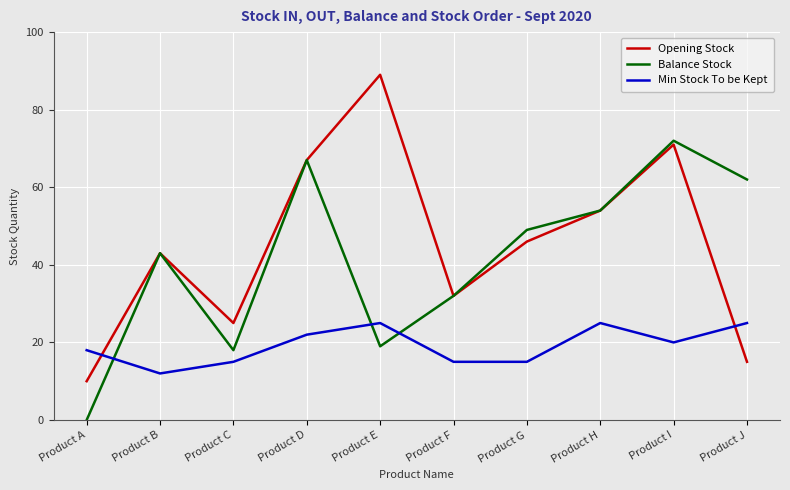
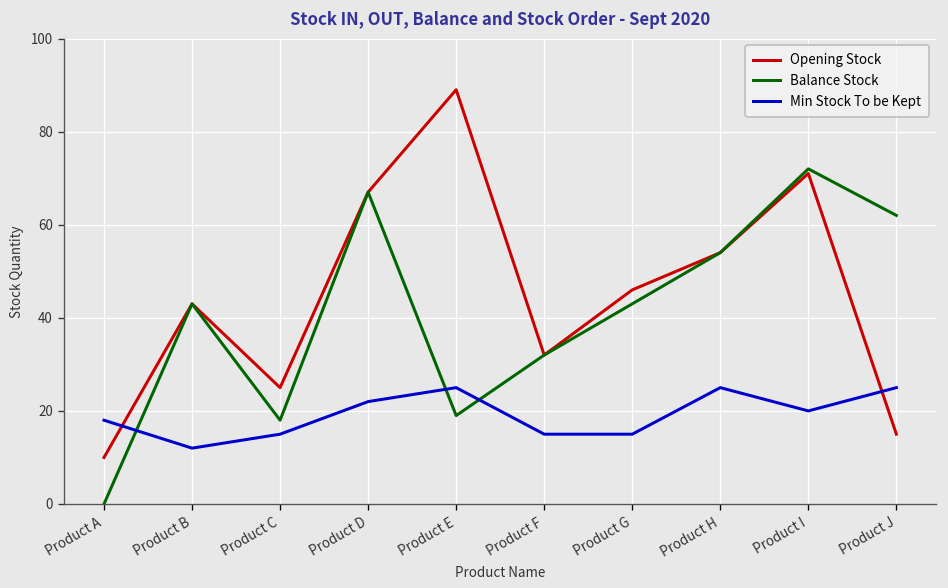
Balance Stock, Product G: 49 -> 43
